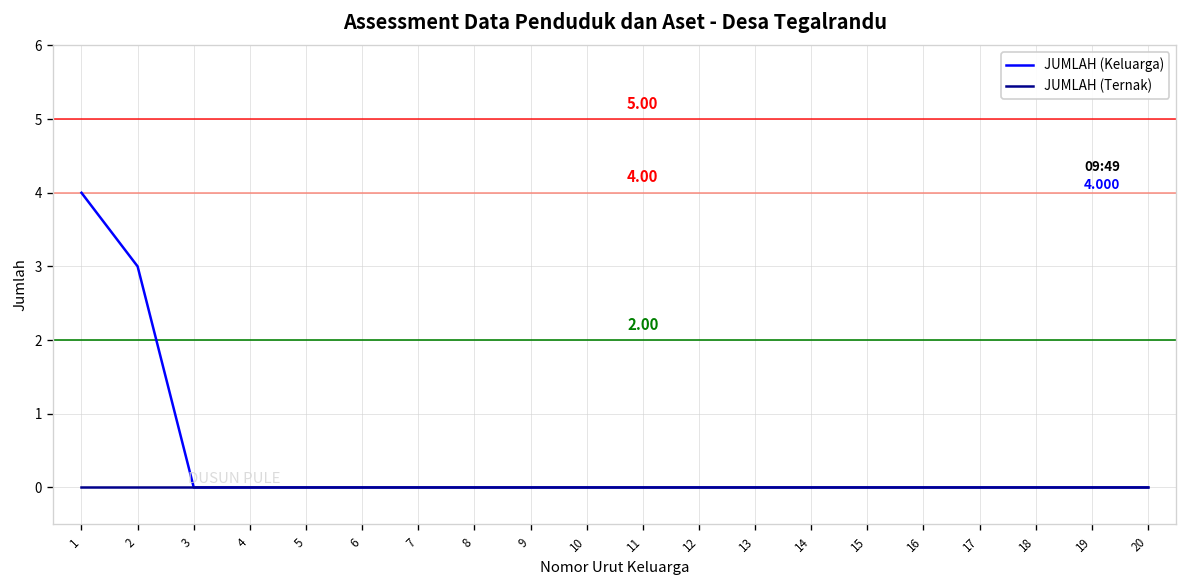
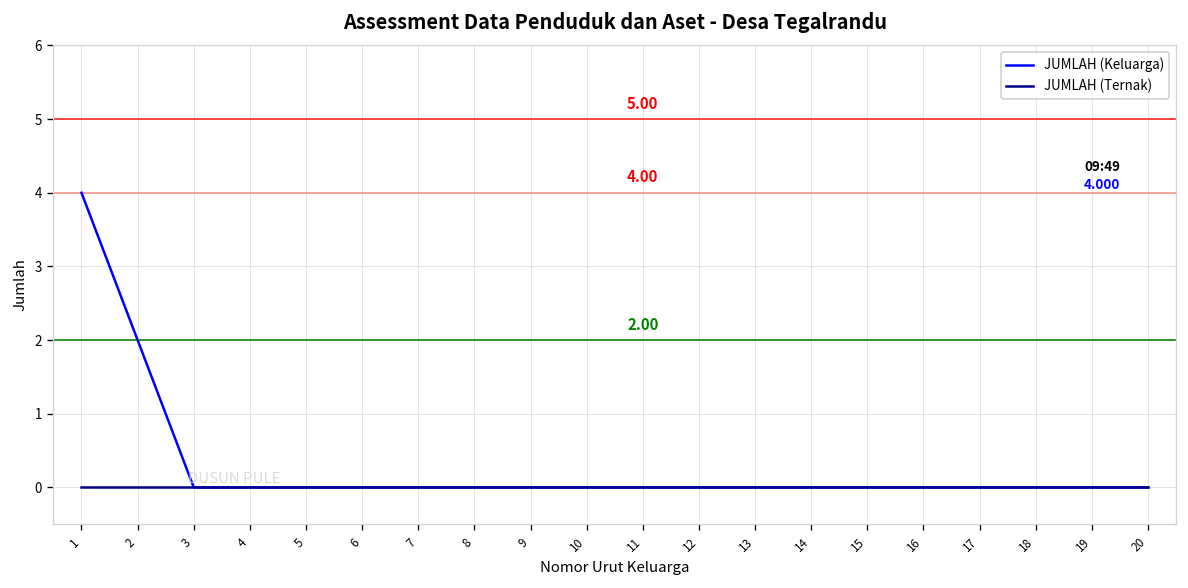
JUMLAH (Keluarga), 2: 3 -> 2
